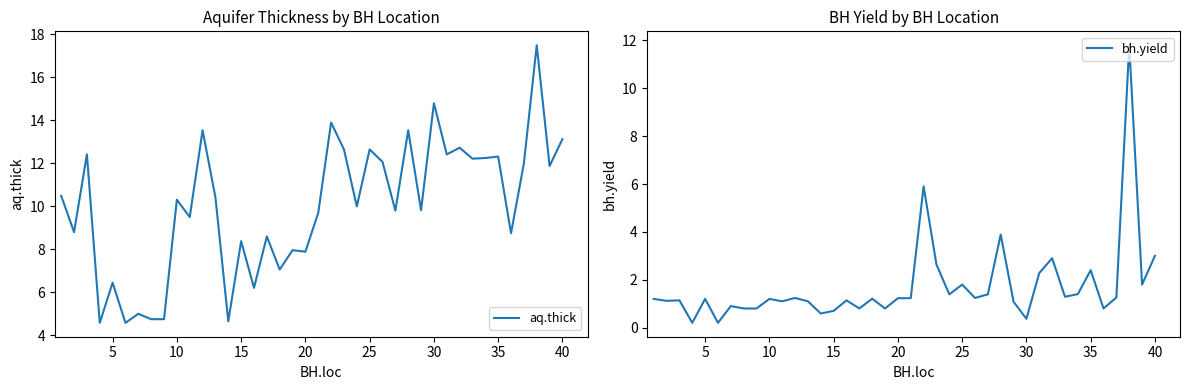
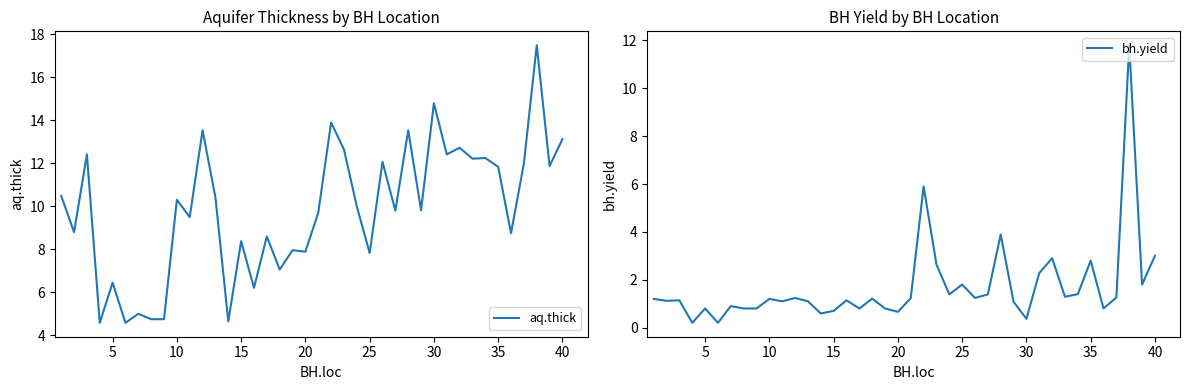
Aquifer Thickness by BH Location, 25: 12.7 -> 7.8
Aquifer Thickness by BH Location, 35: 12.3 -> 11.8
BH Yield by BH Location, 5: 1.2 -> 0.8
BH Yield by BH Location, 20: 1.2 -> 0.7
BH Yield by BH Location, 35: 2.4 -> 2.8
